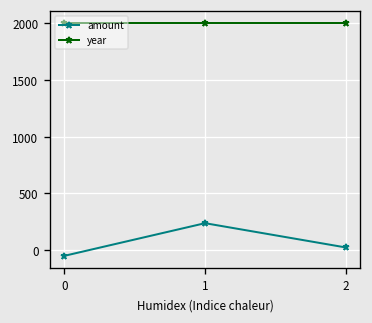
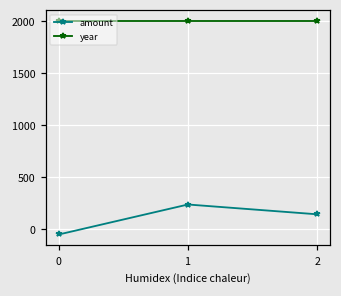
amount, 2: 0 -> 100
